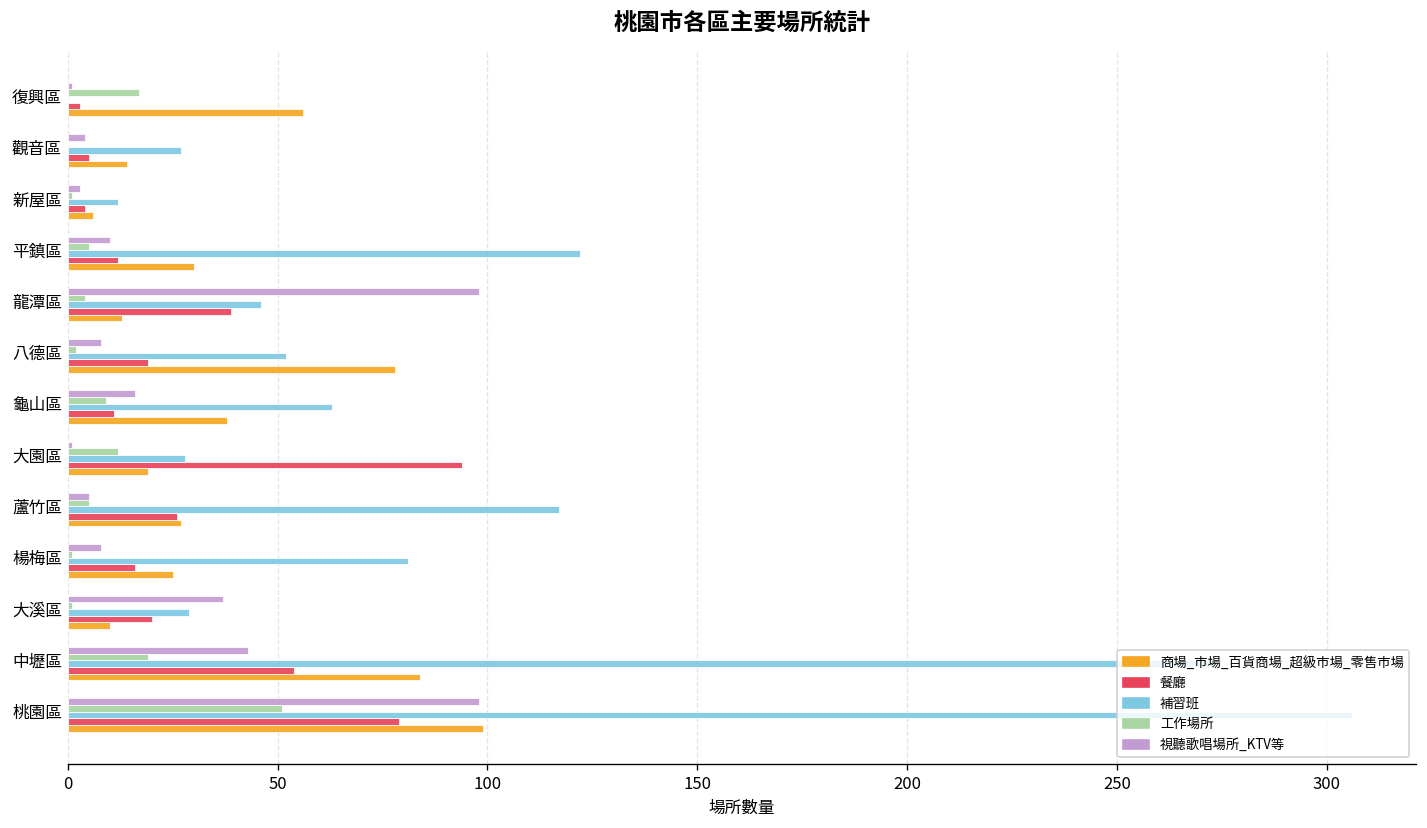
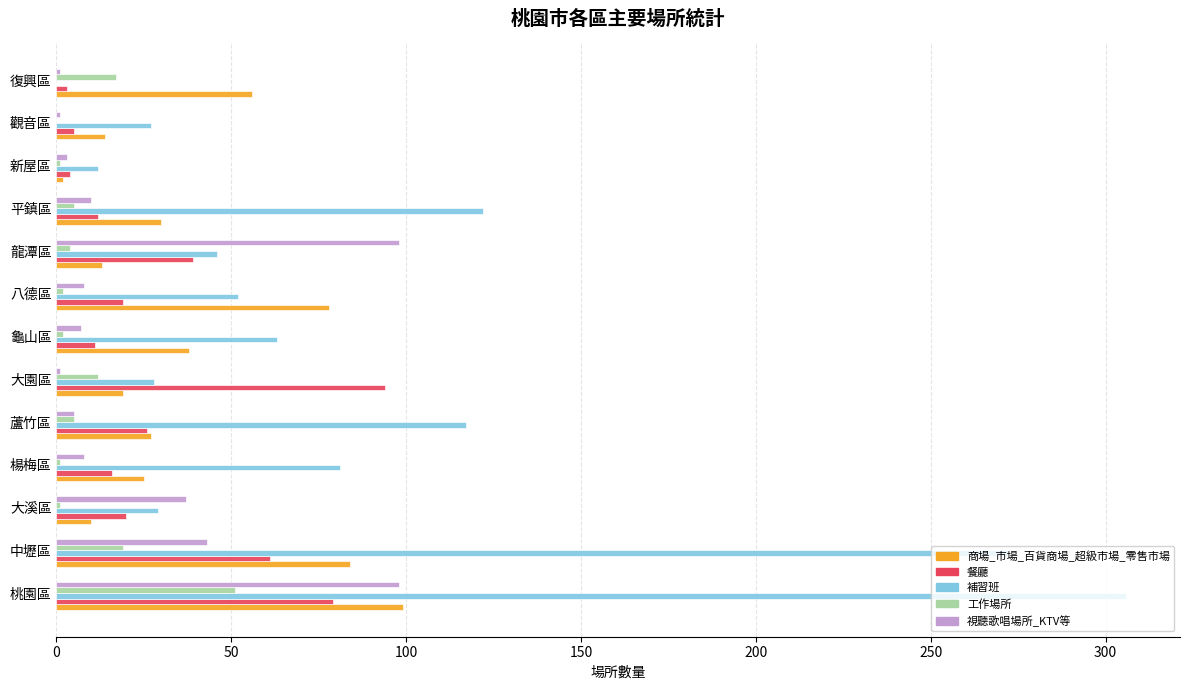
視聽歌唱場所_KTV等, 觀音區: 4 -> 1
商場_市場_百貨商場_超級市場_零售市場, 新屋區: 6 -> 2
視聽歌唱場所_KTV等, 龜山區: 16 -> 7
工作場所, 龜山區: 9 -> 2
餐廳, 中壢區: 54 -> 61
